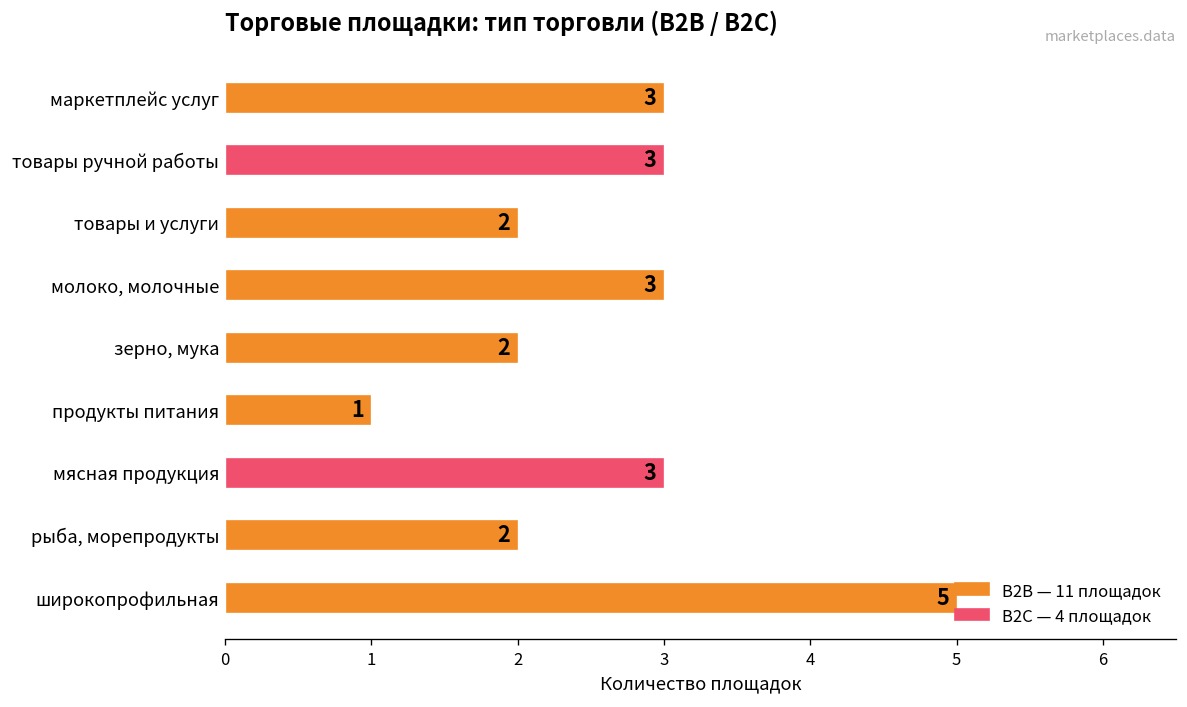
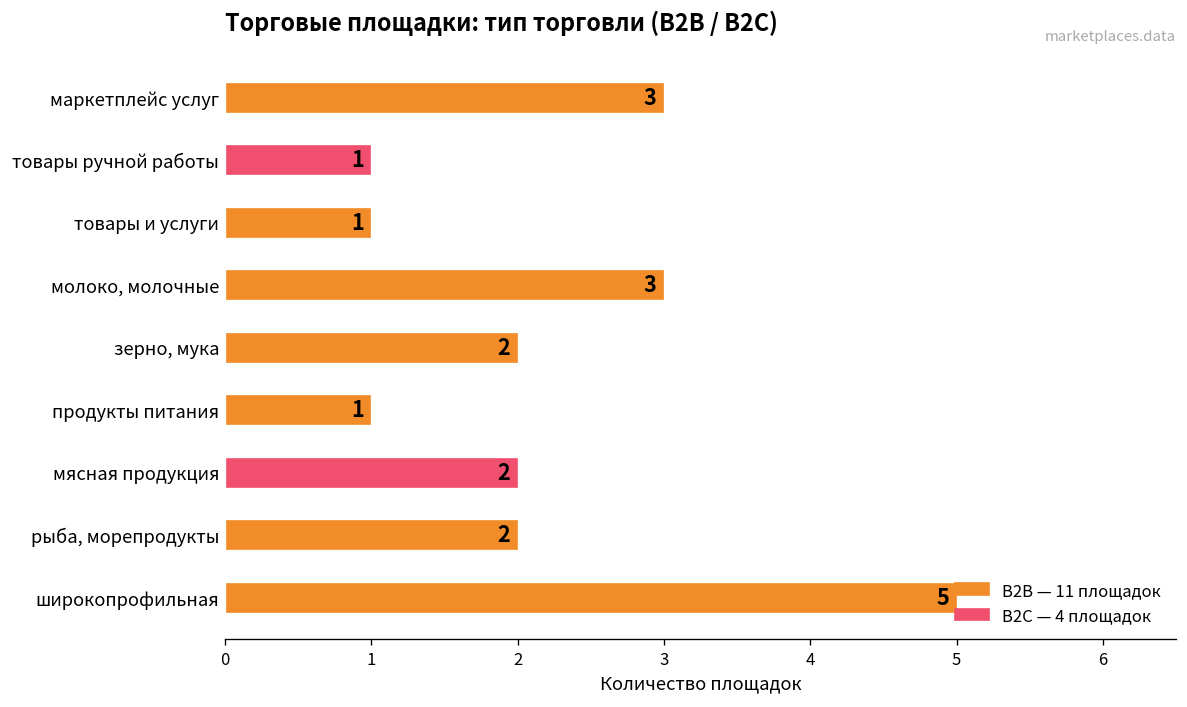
товары ручной работы: 3 -> 1
товары и услуги: 2 -> 1
мясная продукция: 3 -> 2
